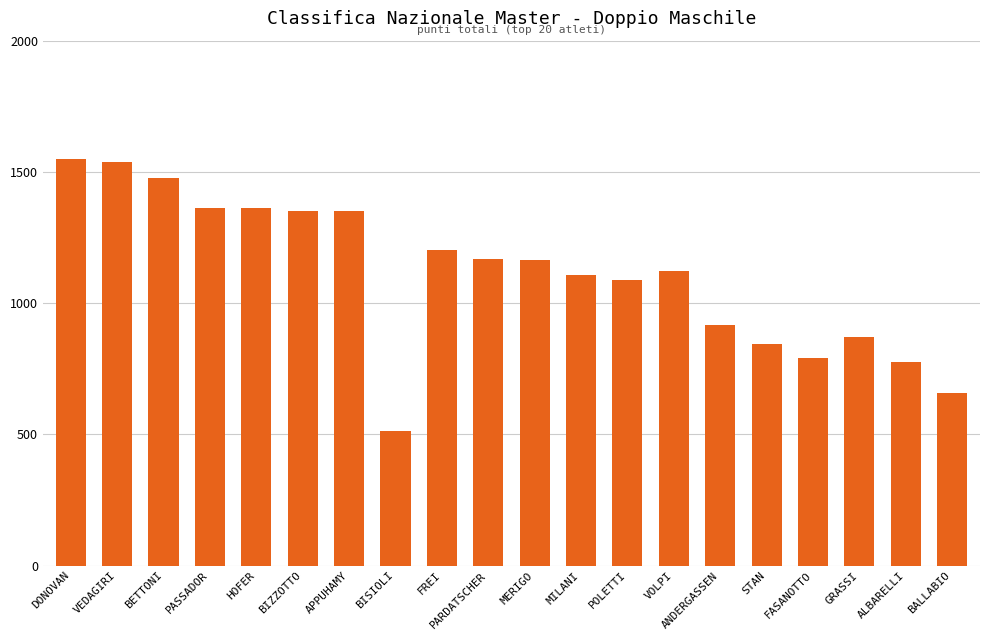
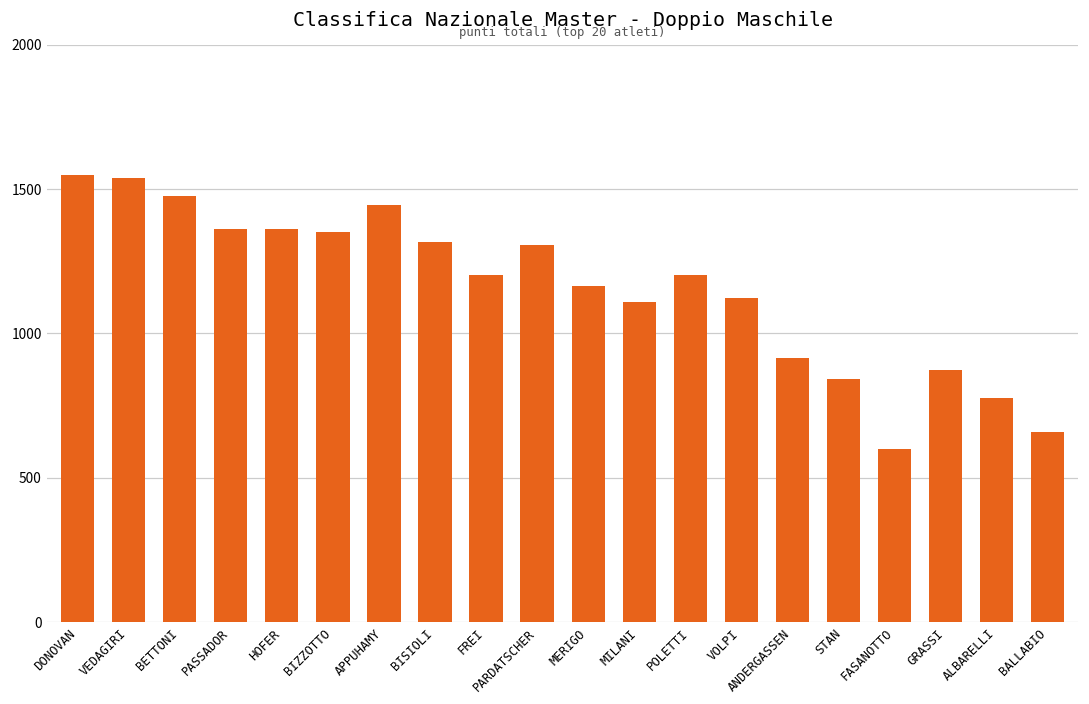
APPUHAMY: 1350 -> 1440
BISIOLI: 510 -> 1320
PARDATSCHER: 1170 -> 1310
POLETTI: 1090 -> 1200
FASANOTTO: 790 -> 600
